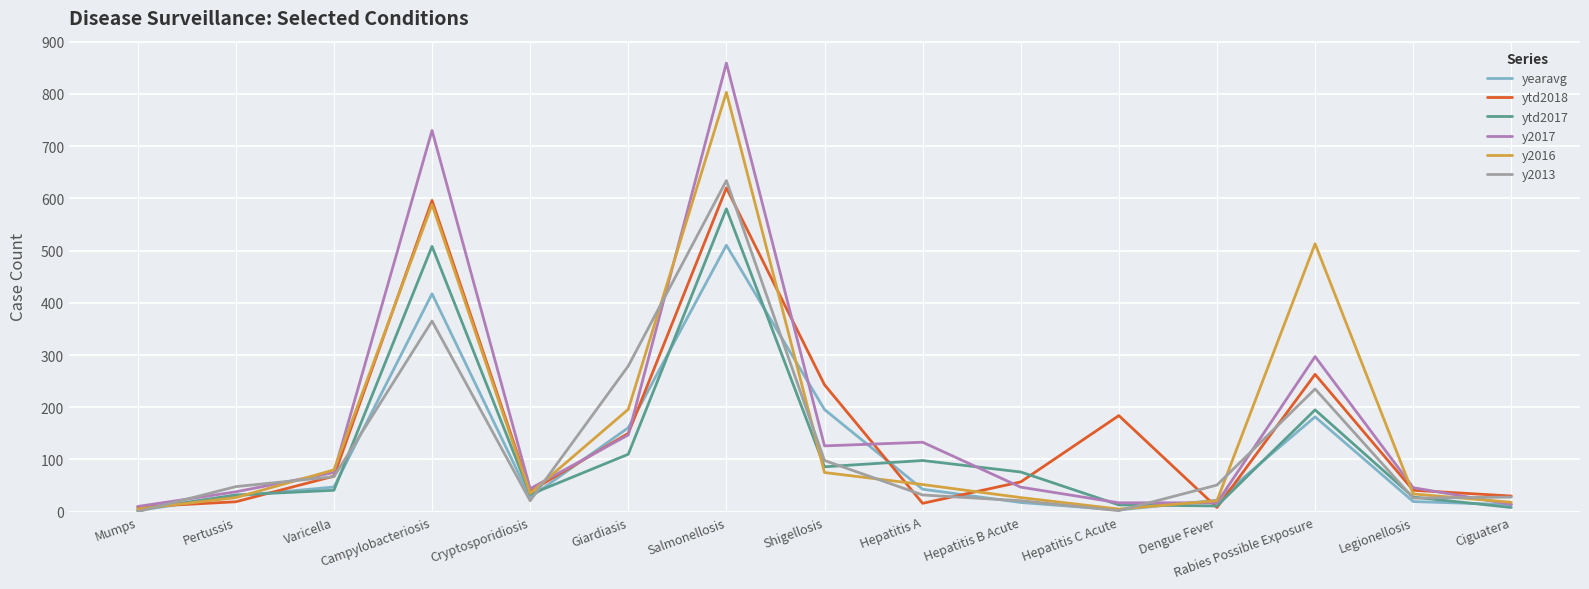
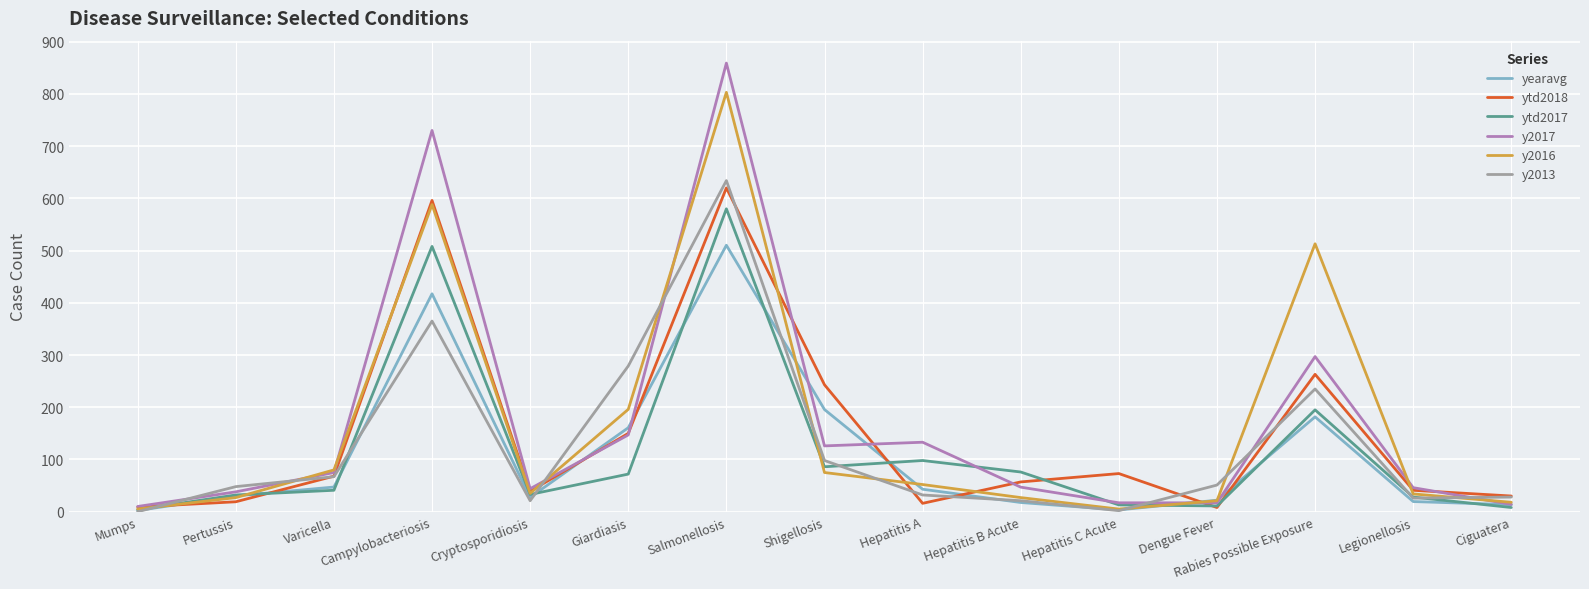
ytd2017, Giardiasis: 110 -> 70
ytd2018, Hepatitis C Acute: 180 -> 70
